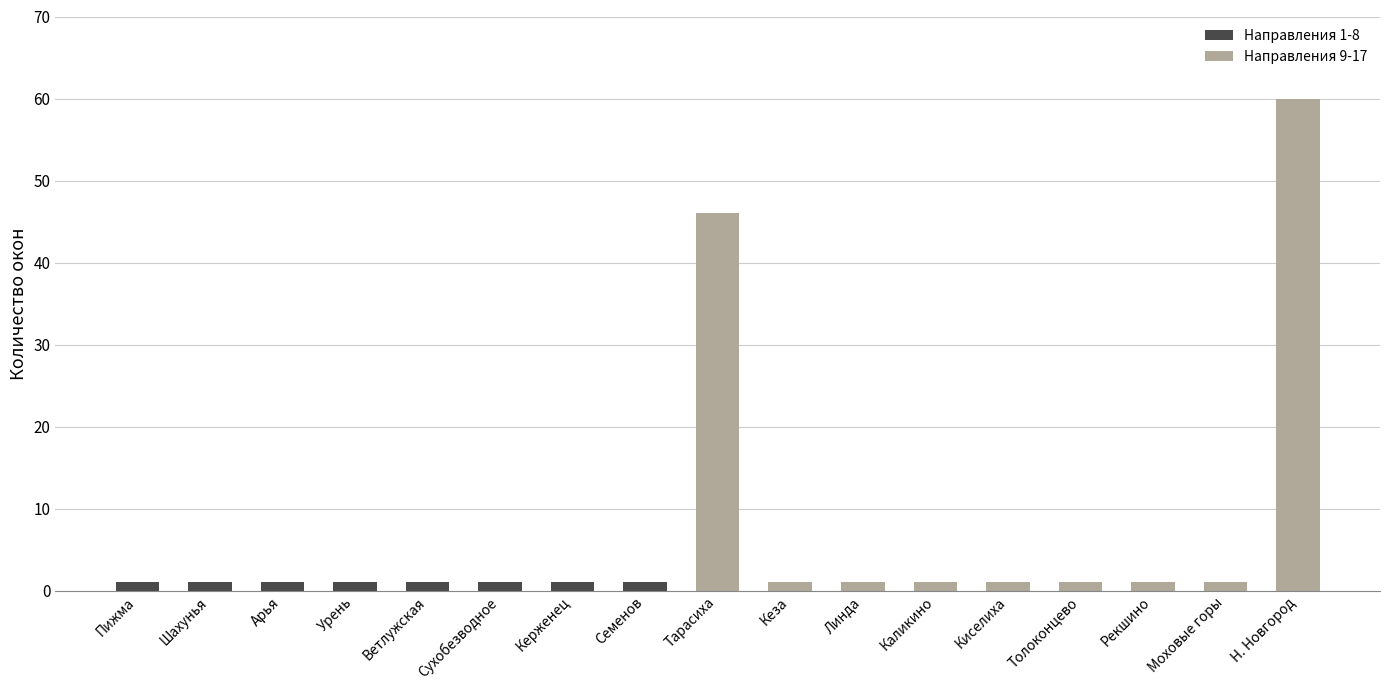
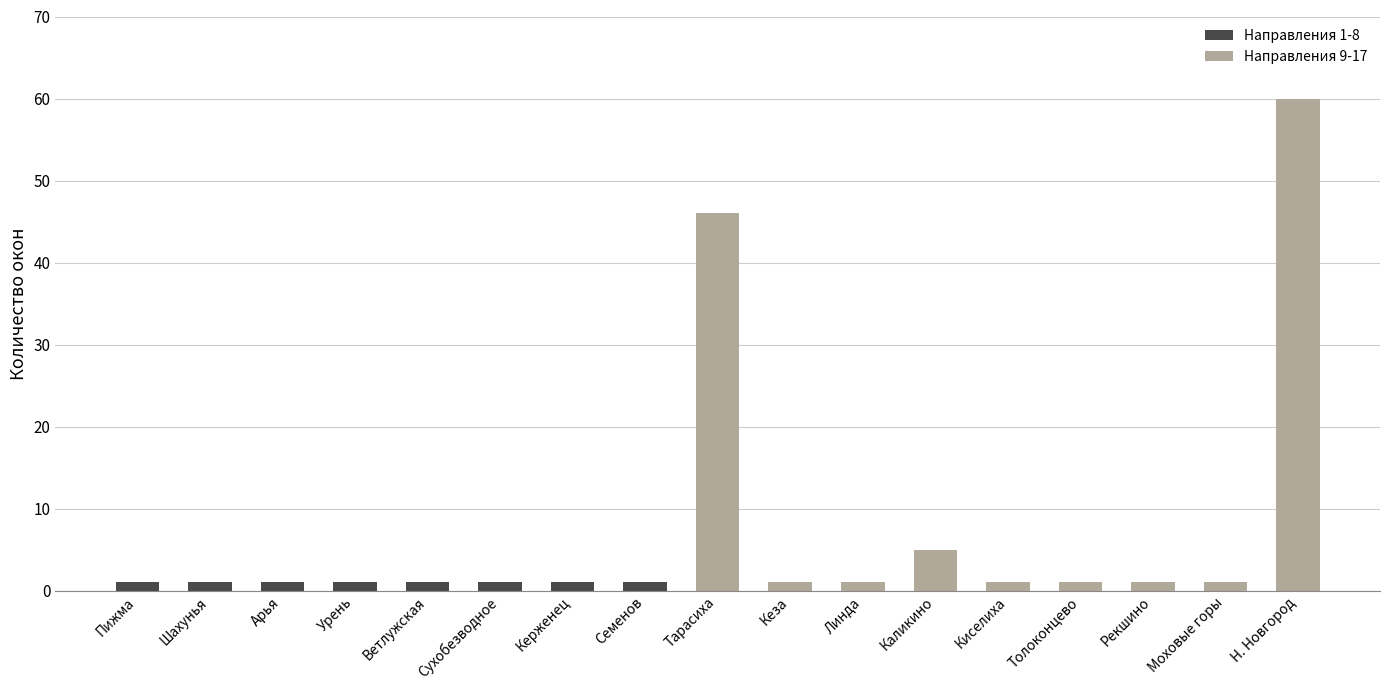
Каликино: 1 -> 5
